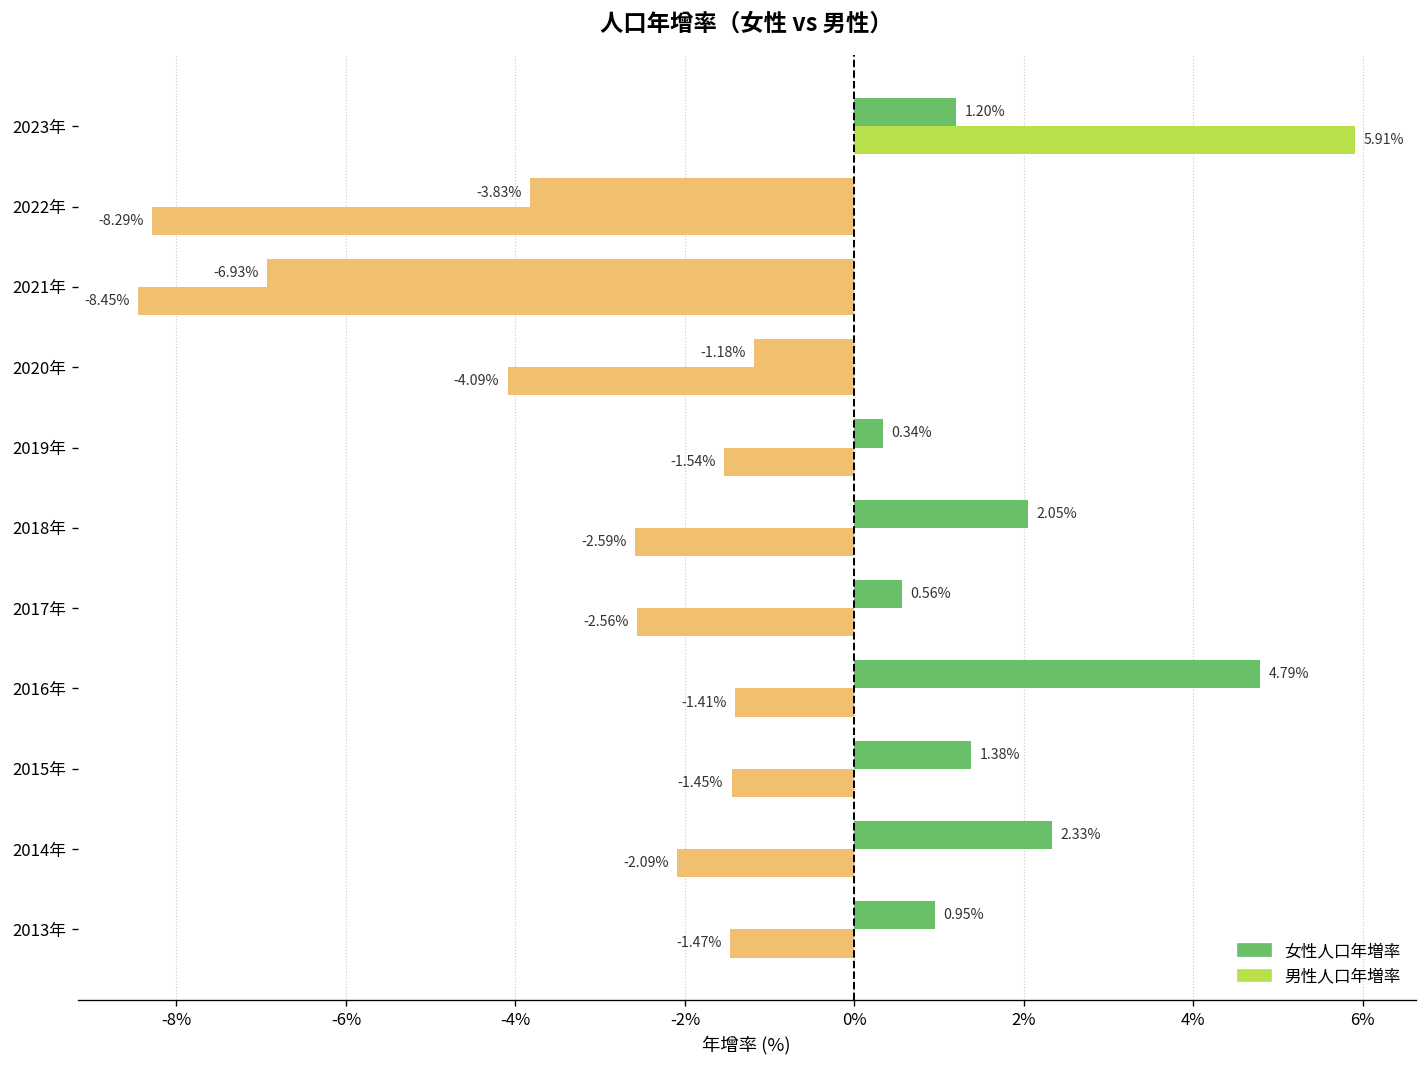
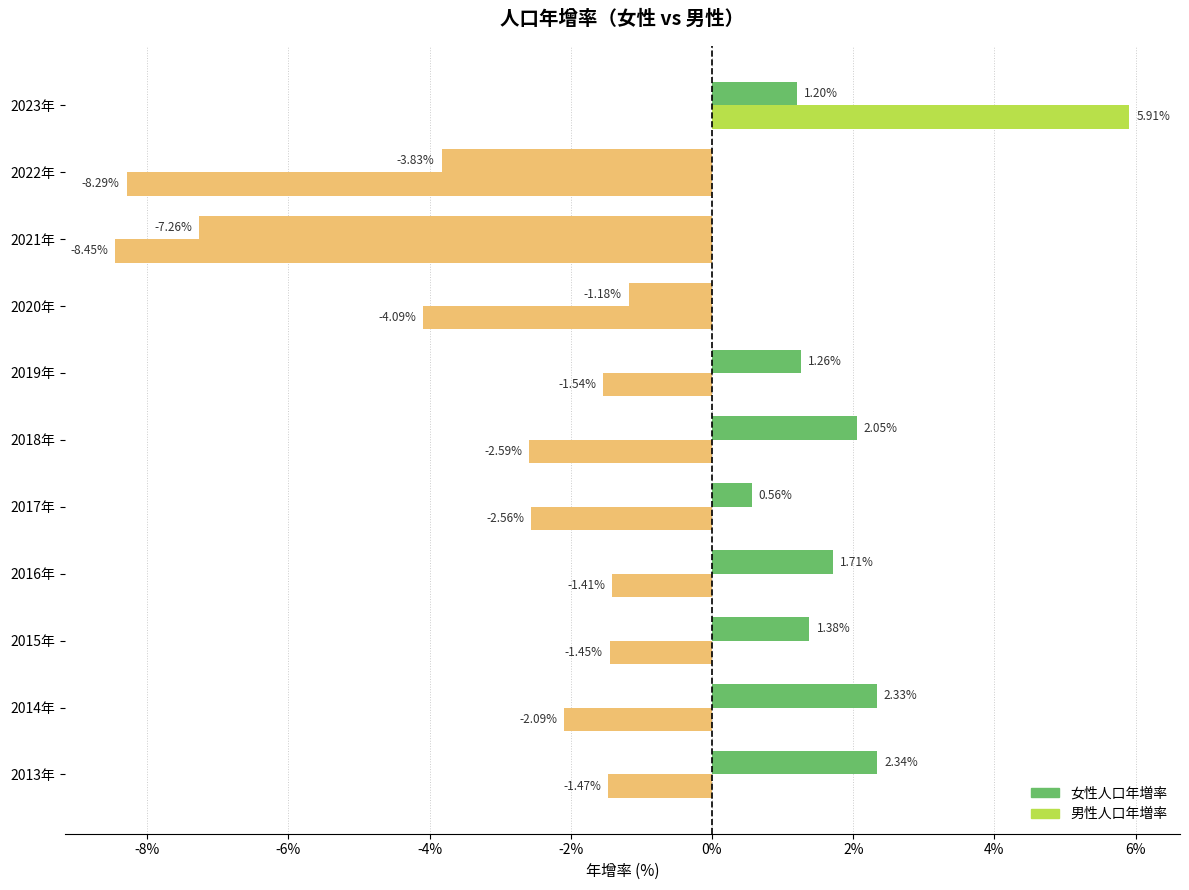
女性人口年増率, 2021年: -6.93% -> -7.26%
女性人口年増率, 2019年: 0.34% -> 1.26%
女性人口年増率, 2016年: 4.79% -> 1.71%
女性人口年増率, 2013年: 0.95% -> 2.34%
